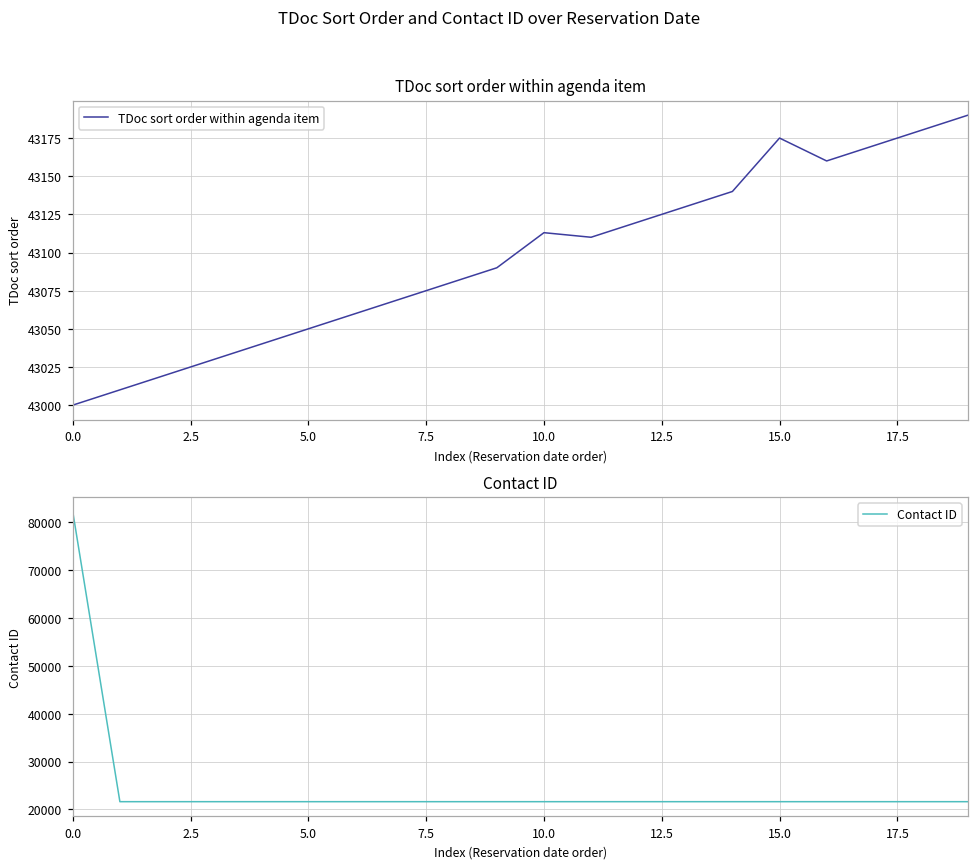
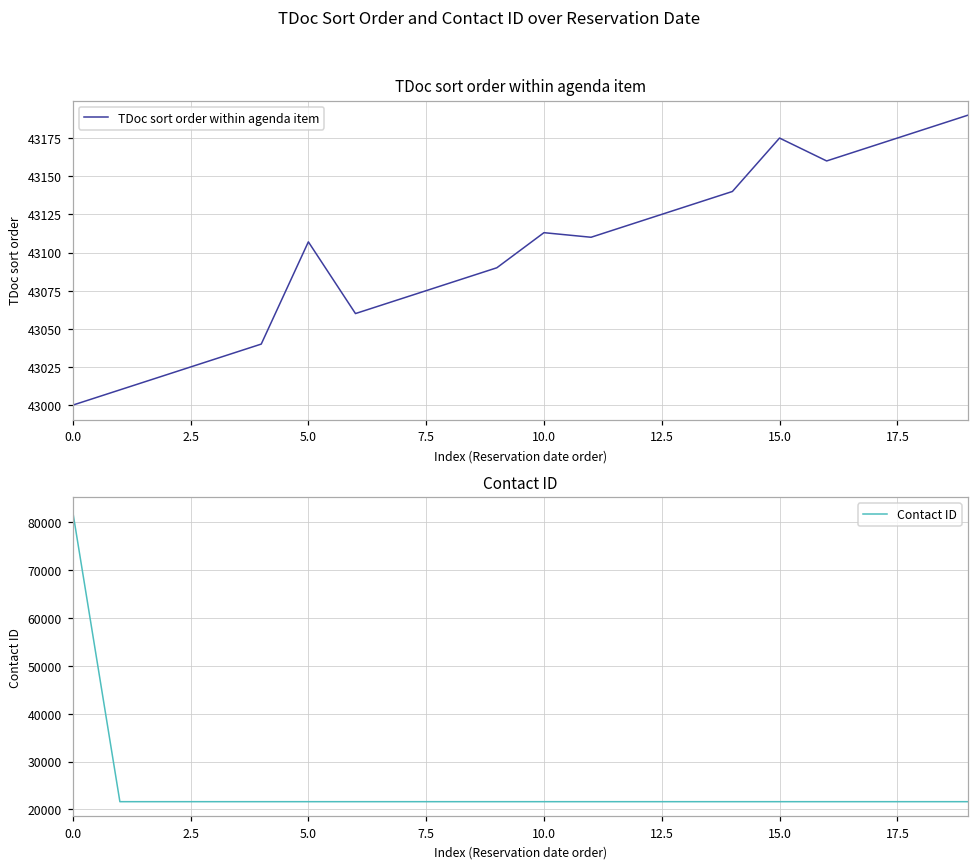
TDoc sort order within agenda item, 5.0: 43050 -> 43107
